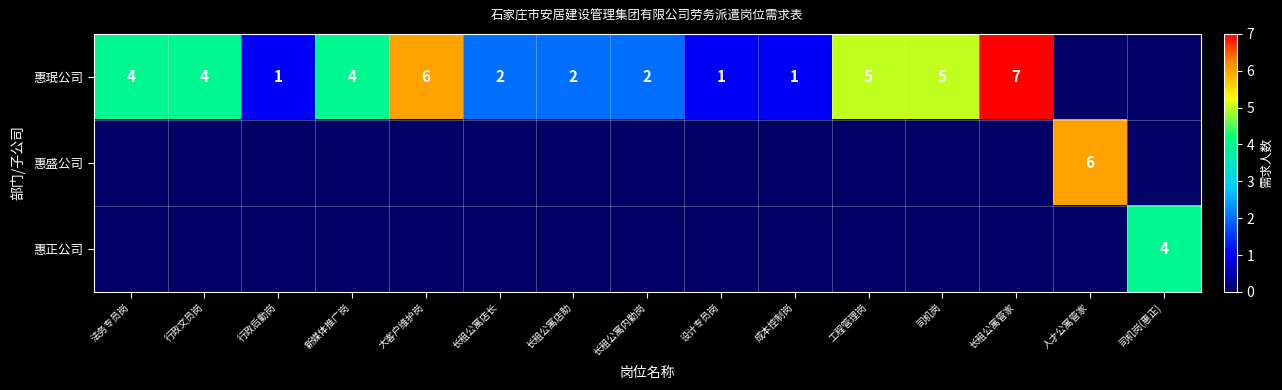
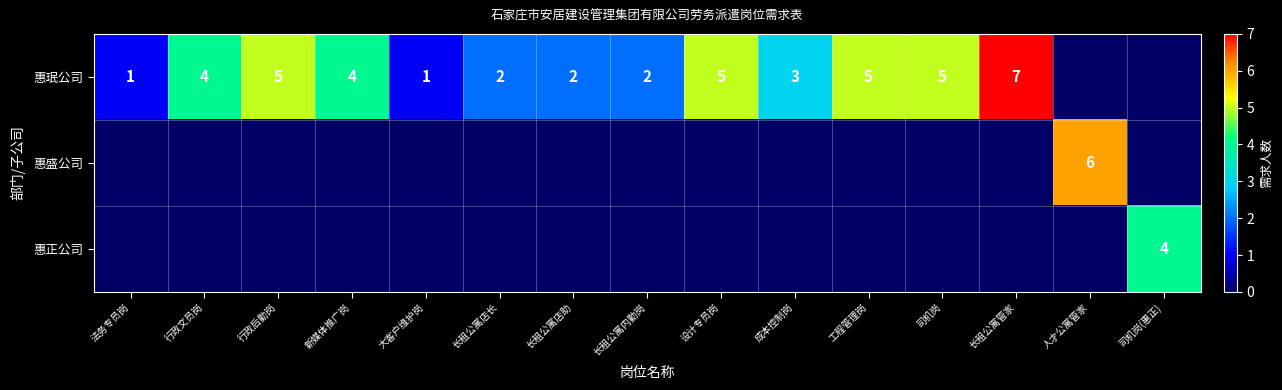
惠珉公司, 法务专员岗: 4 -> 1
惠珉公司, 行政后勤岗: 1 -> 5
惠珉公司, 大客户维护岗: 6 -> 1
惠珉公司, 设计专员岗: 1 -> 5
惠珉公司, 成本控制岗: 1 -> 3
